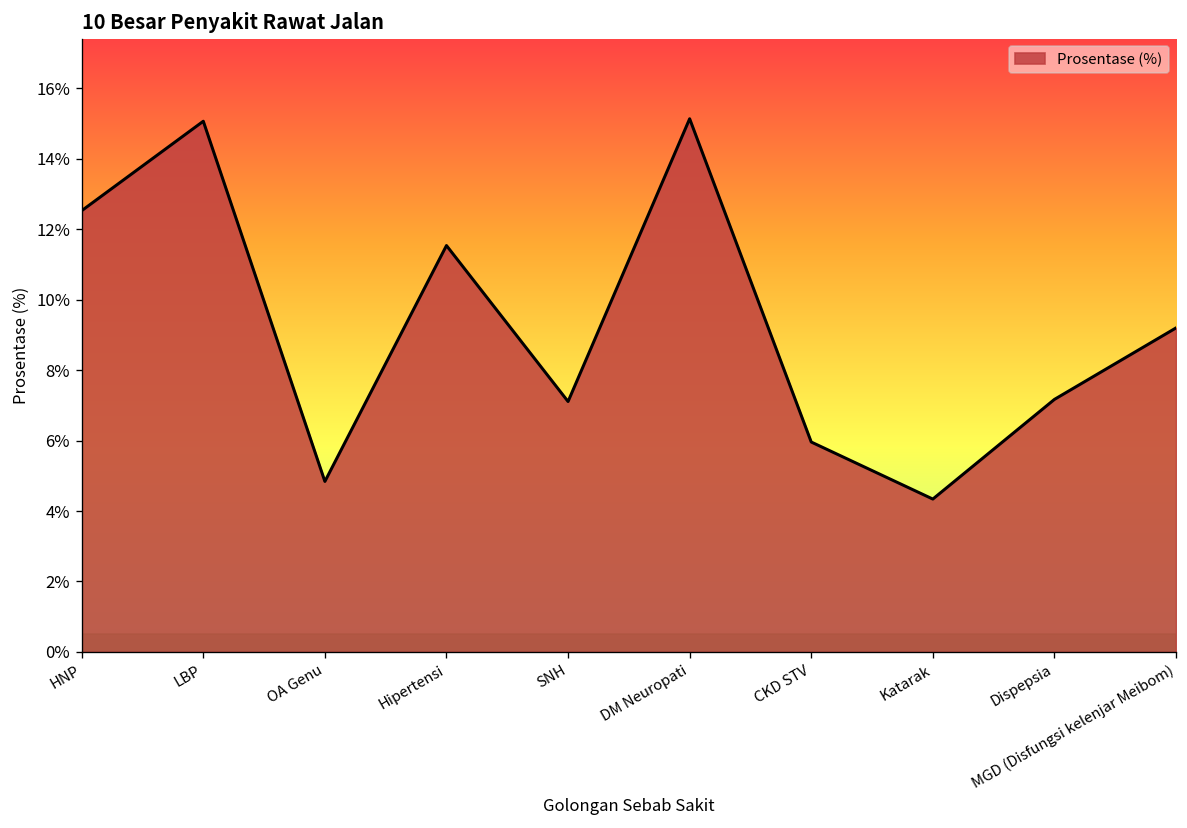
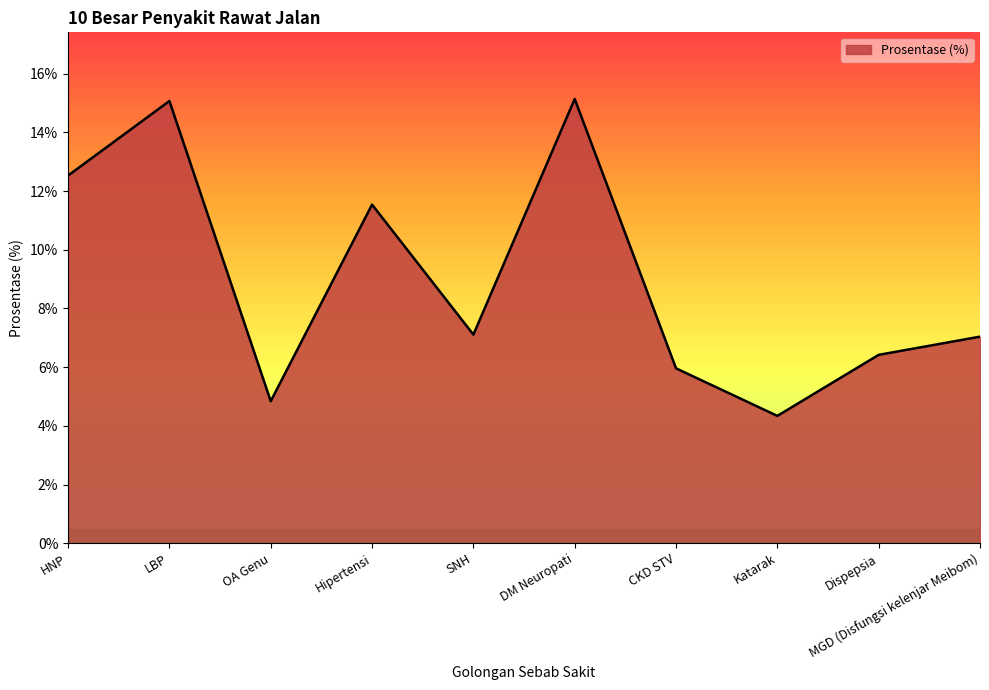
Dispepsia: 7.2% -> 6.4%
MGD (Disfungsi kelenjar Meibom): 9.2% -> 7.0%
